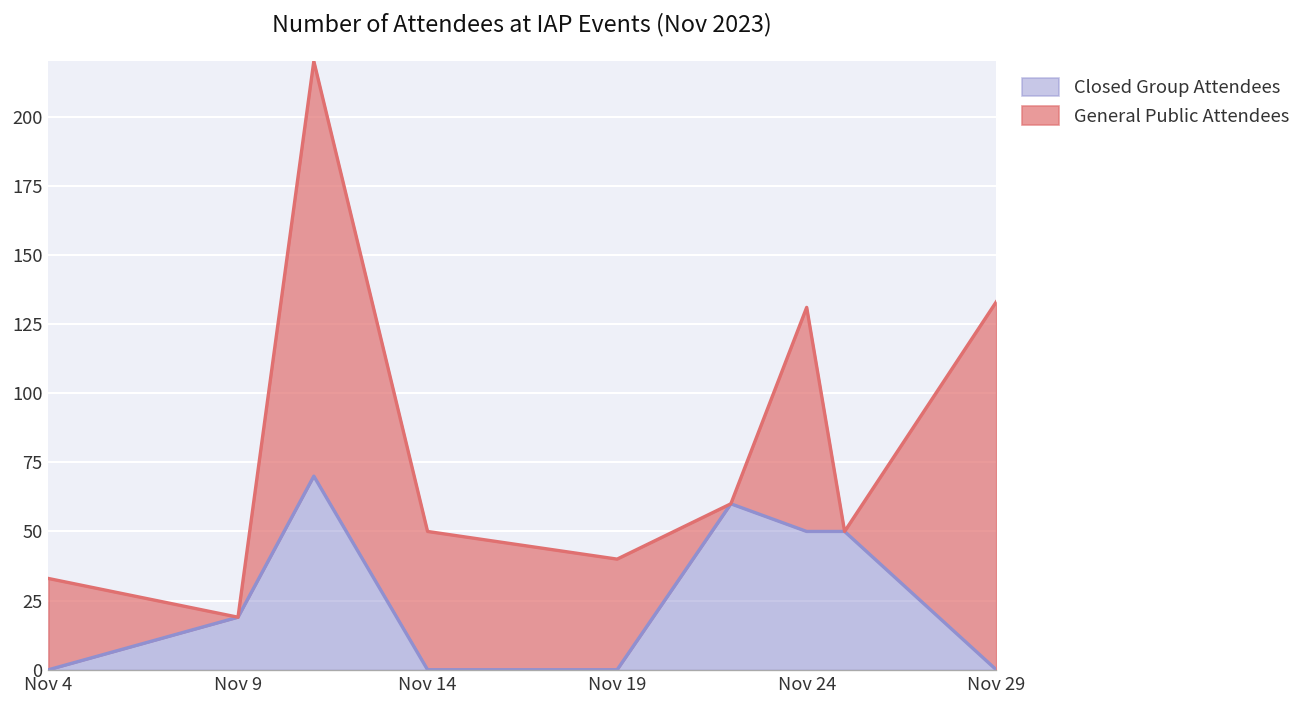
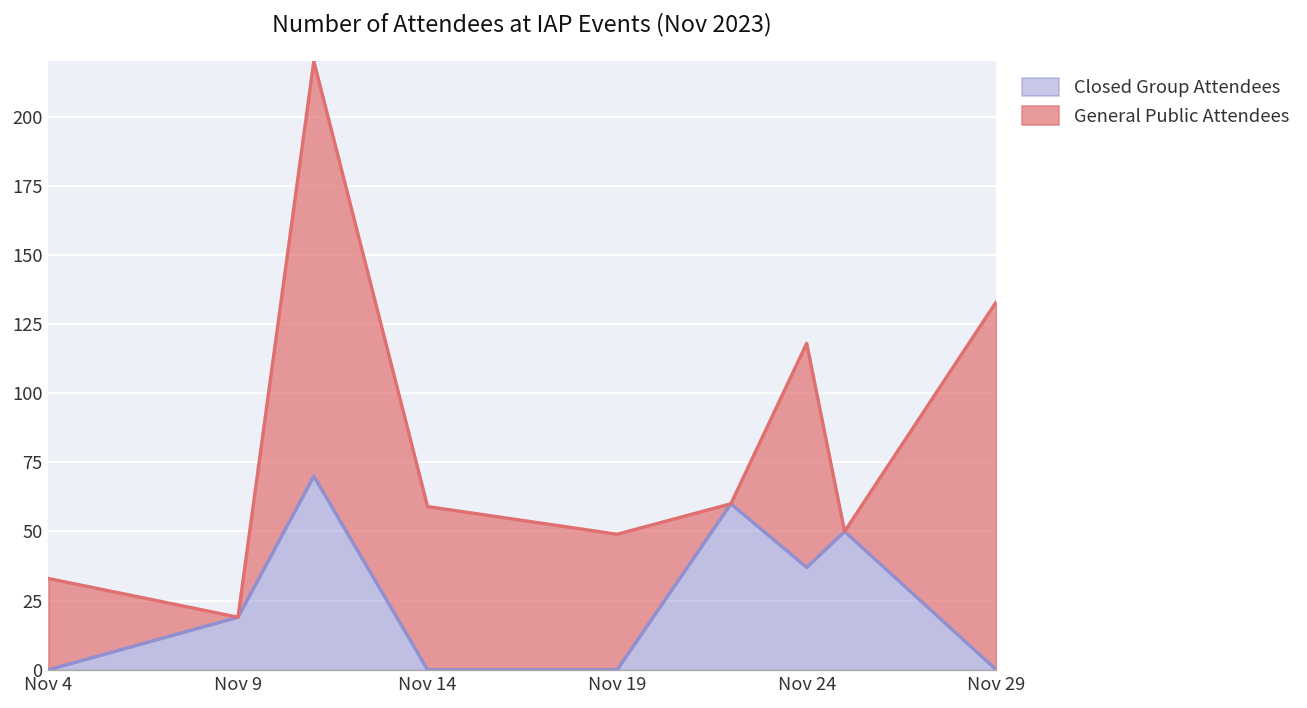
General Public Attendees, Nov 14: 50 -> 59
General Public Attendees, Nov 19: 40 -> 49
Closed Group Attendees, Nov 24: 50 -> 37
